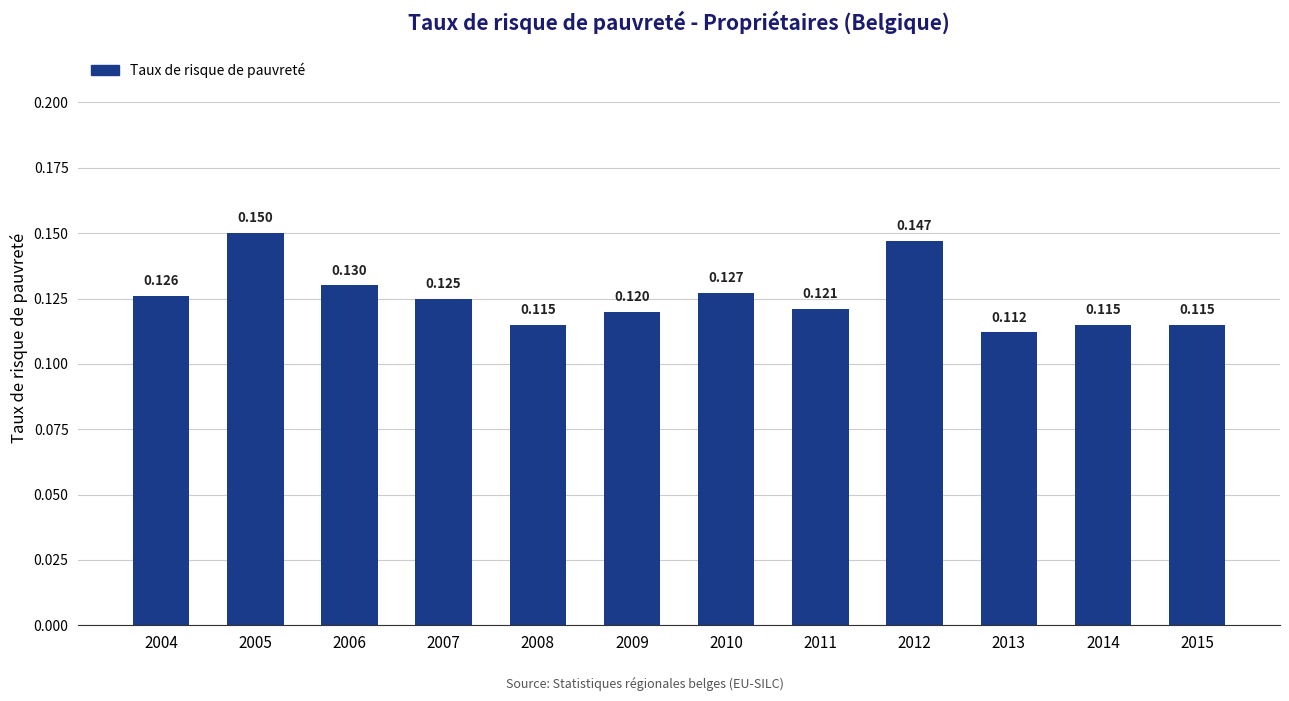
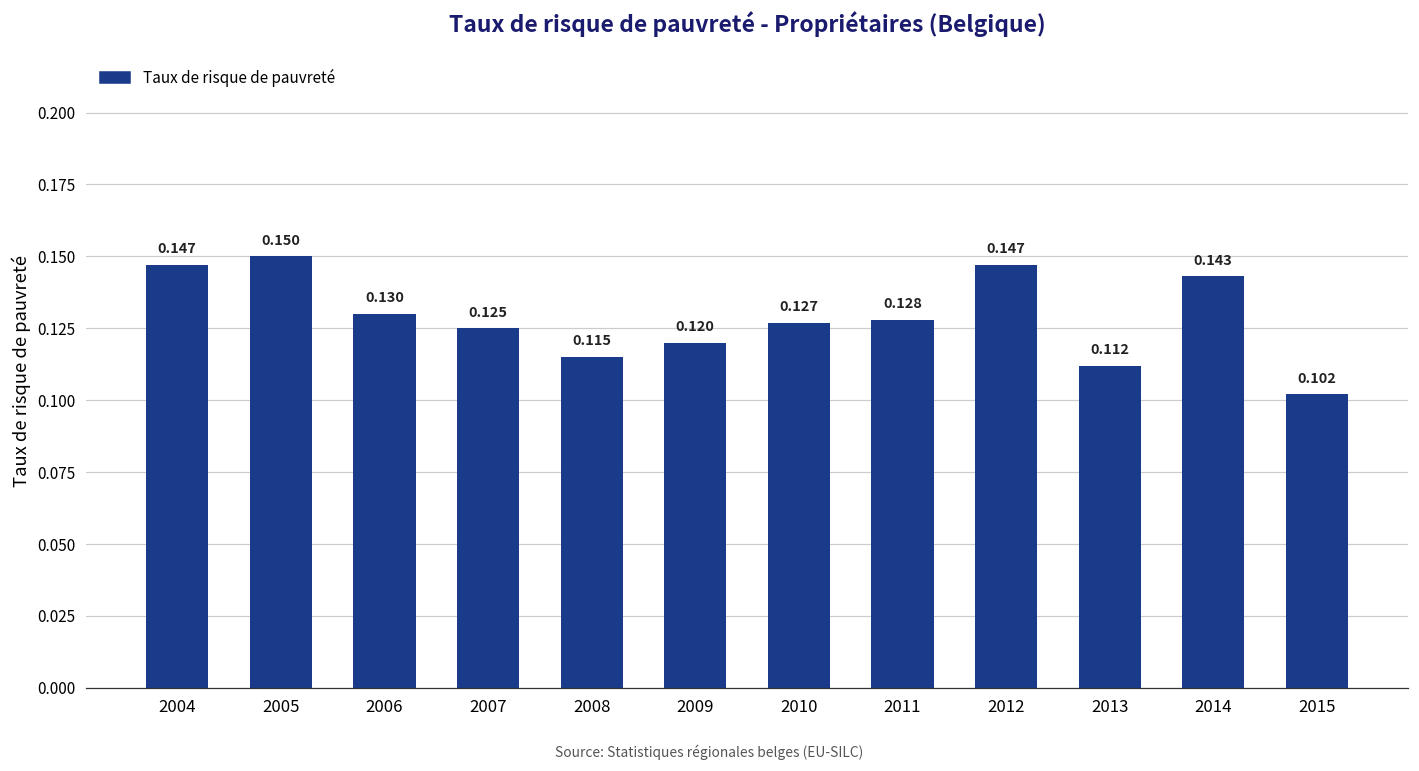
2004: 0.126 -> 0.147
2011: 0.121 -> 0.128
2014: 0.115 -> 0.143
2015: 0.115 -> 0.102
